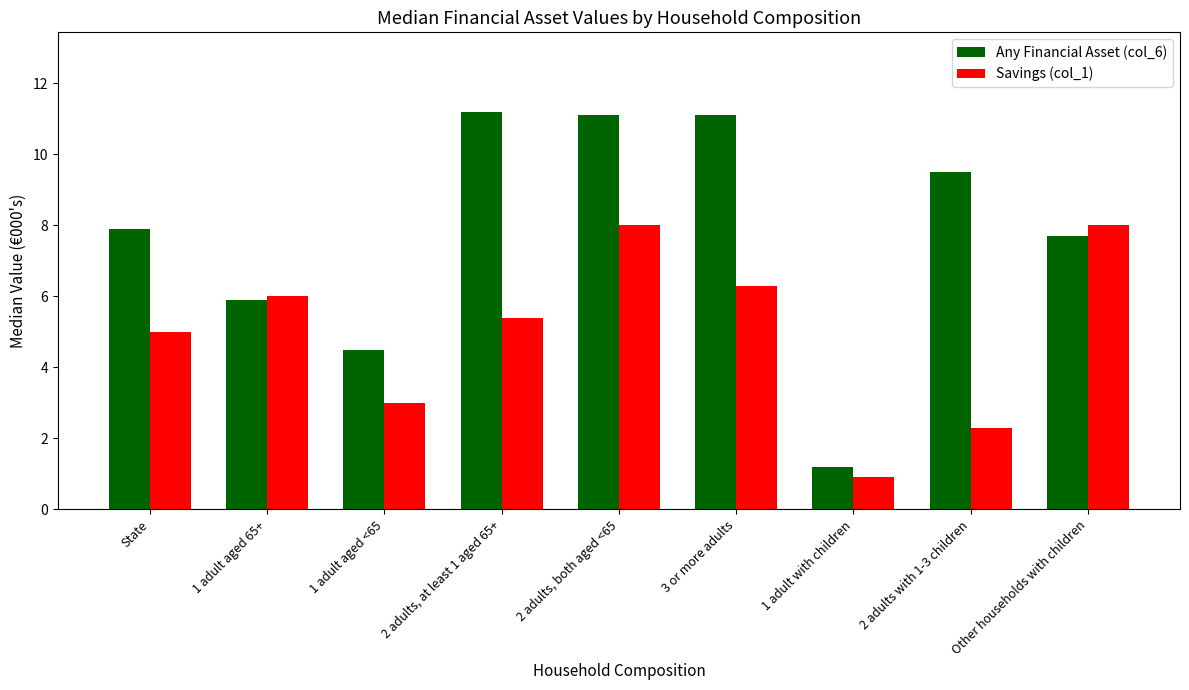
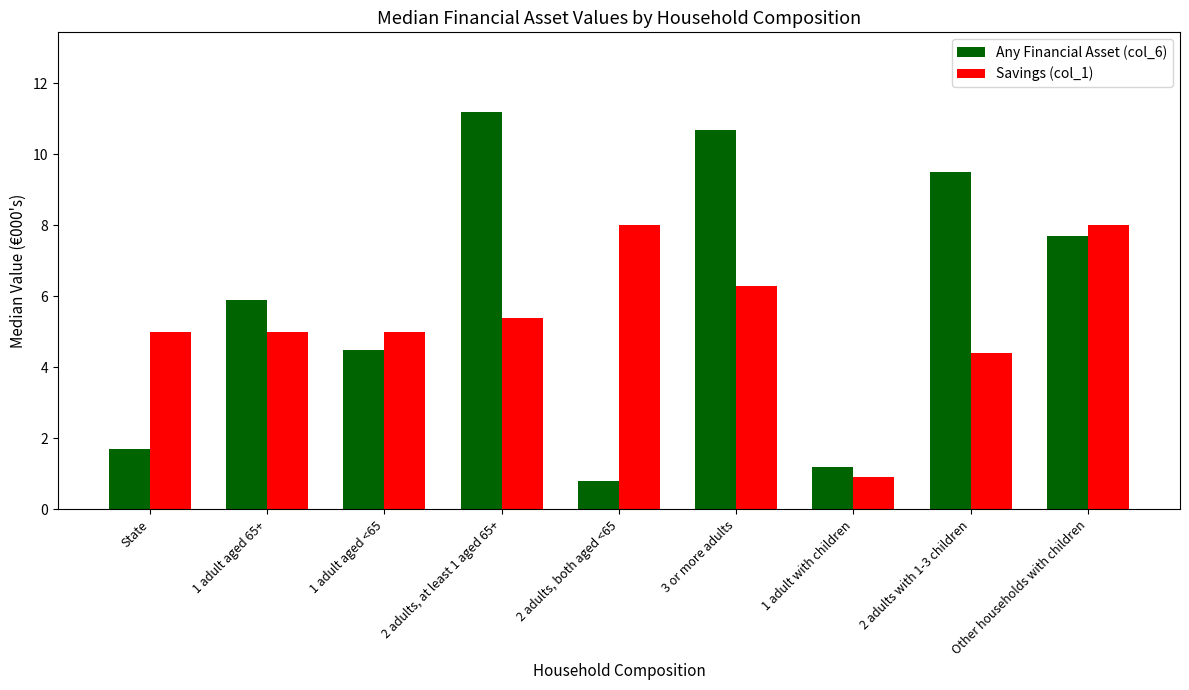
Any Financial Asset (col_6), State: 7.9 -> 1.7
Savings (col_1), 1 adult aged 65+: 6 -> 5
Savings (col_1), 1 adult aged <65: 3 -> 5
Any Financial Asset (col_6), 2 adults, both aged <65: 11.1 -> 0.8
Any Financial Asset (col_6), 3 or more adults: 11.1 -> 10.7
Savings (col_1), 2 adults with 1-3 children: 2.3 -> 4.4
